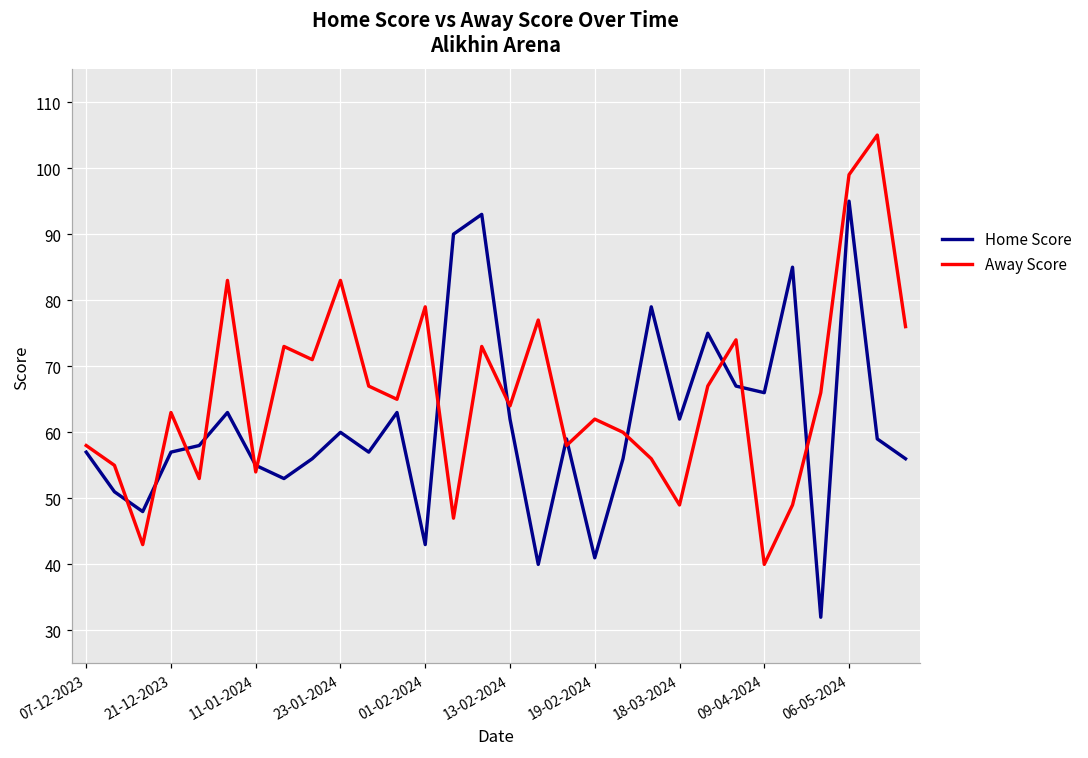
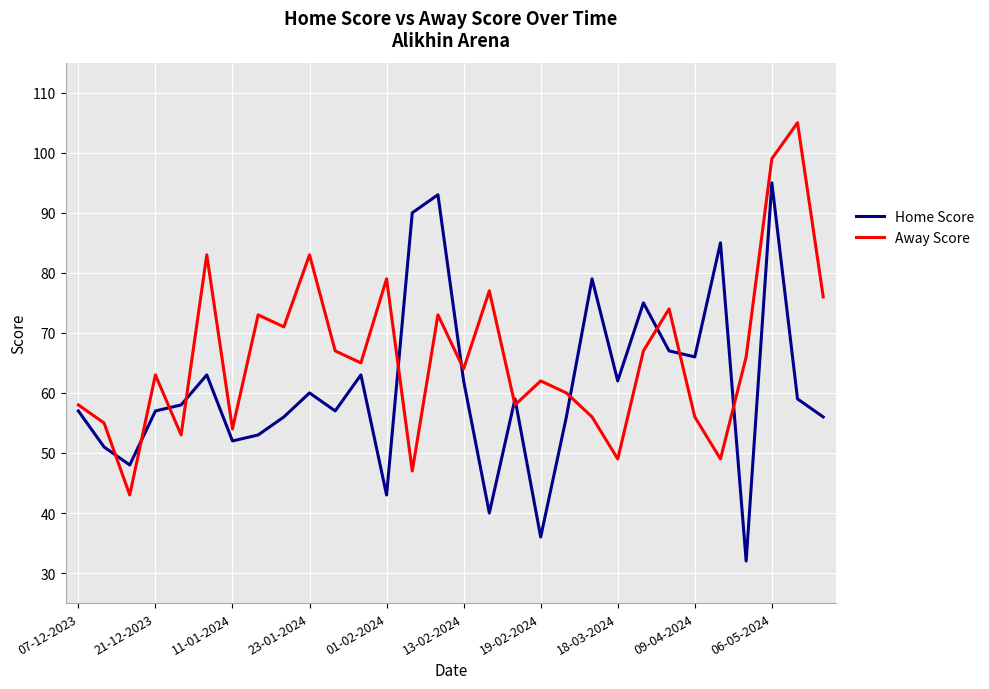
Home Score, 11-01-2024: 55 -> 52
Home Score, 19-02-2024: 41 -> 36
Away Score, 09-04-2024: 40 -> 56
